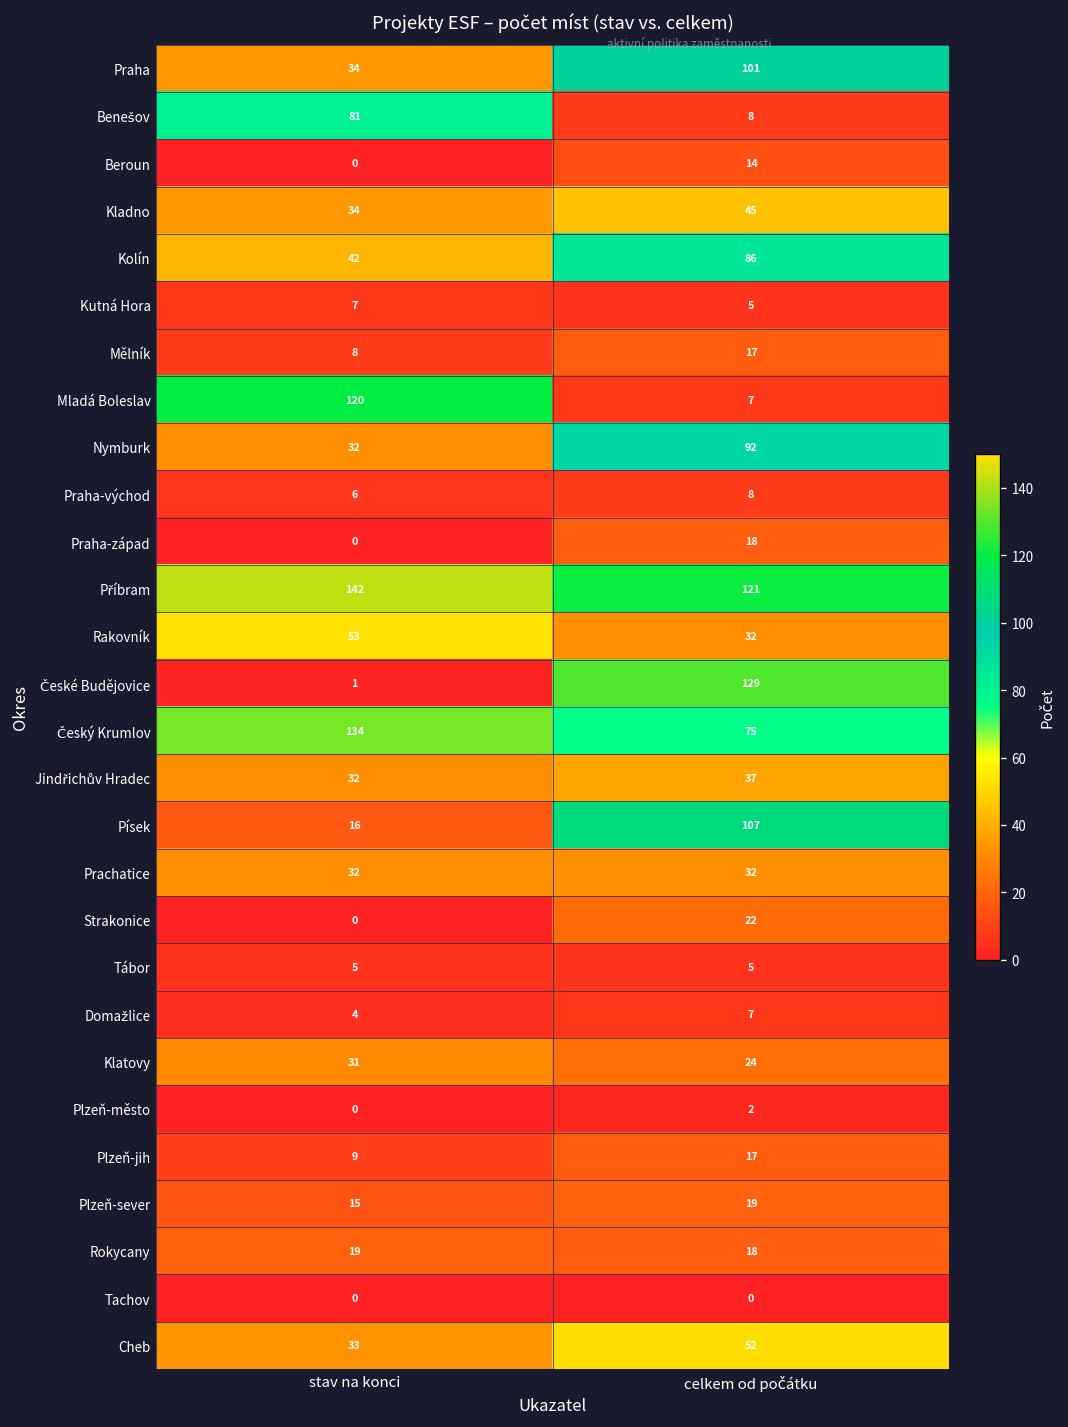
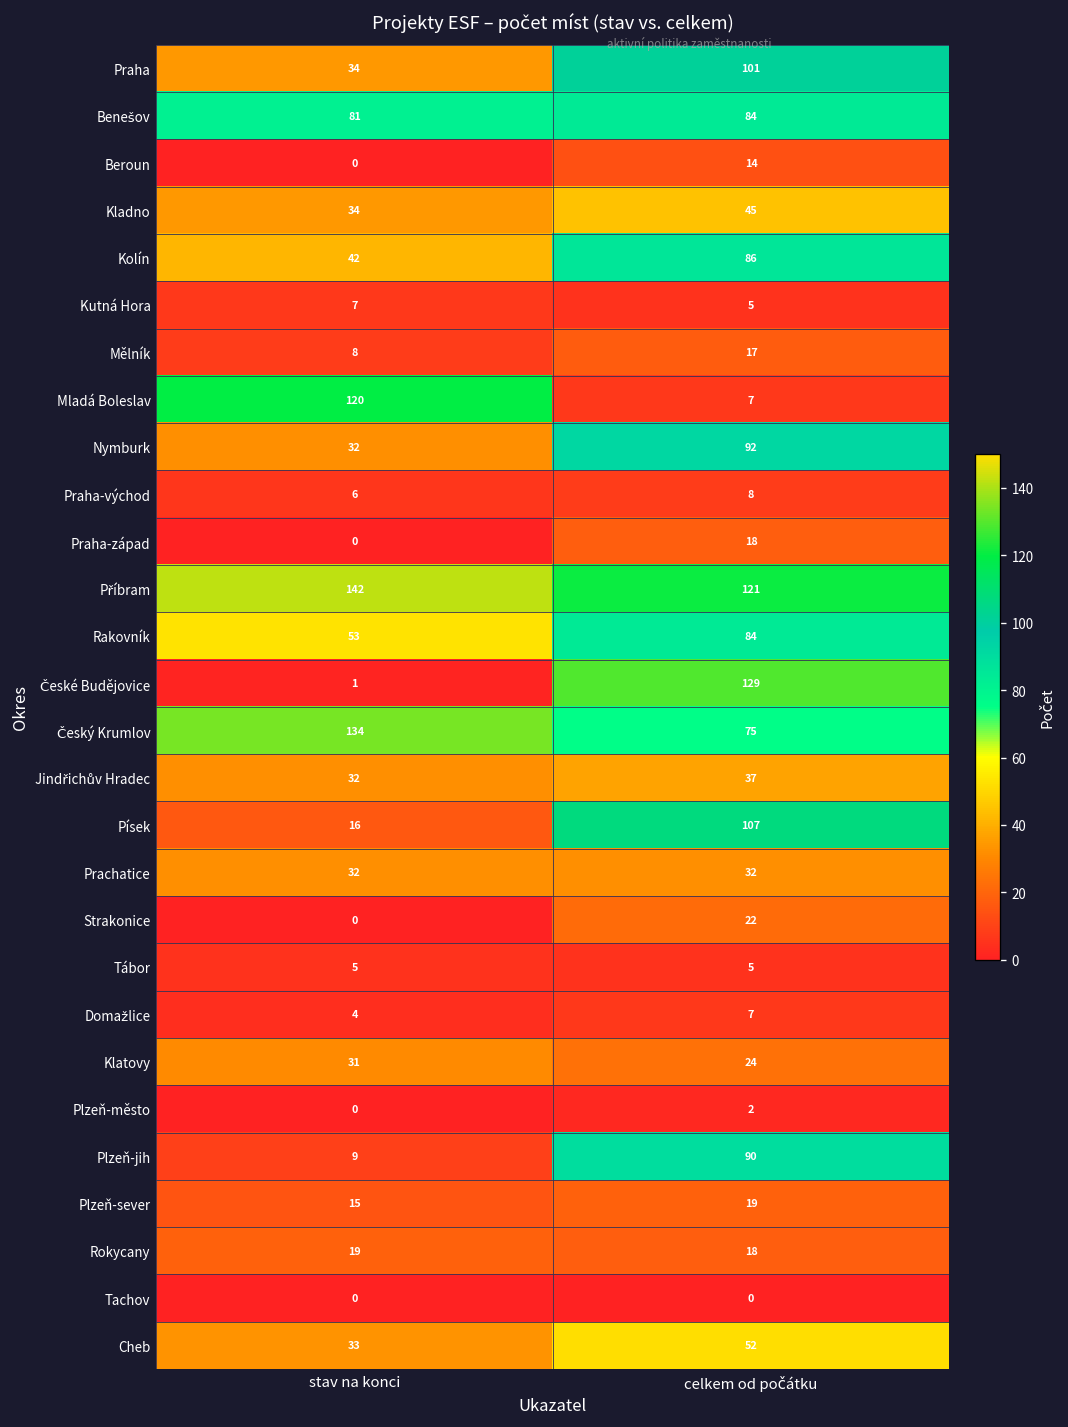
Benešov, celkem od počátku: 8 -> 84
Rakovník, celkem od počátku: 32 -> 84
Plzeň-jih, celkem od počátku: 17 -> 90
